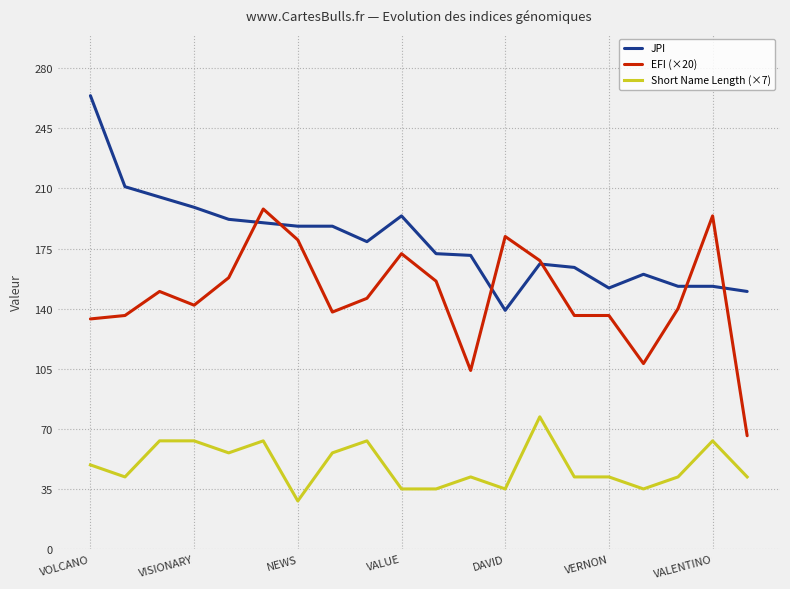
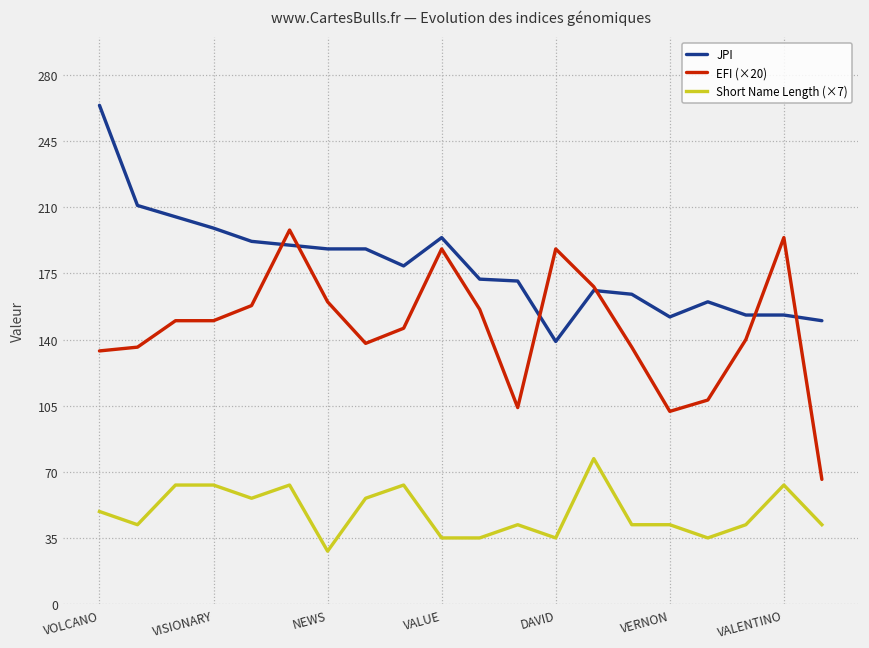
EFI (×20), VISIONARY: 142 -> 150
EFI (×20), NEWS: 180 -> 160
EFI (×20), VALUE: 172 -> 188
EFI (×20), DAVID: 182 -> 188
EFI (×20), VERNON: 136 -> 102
